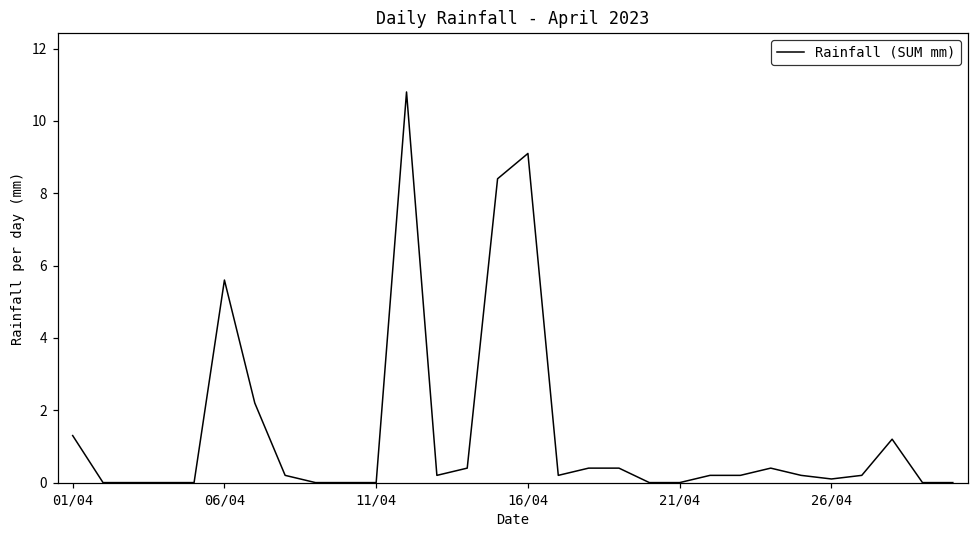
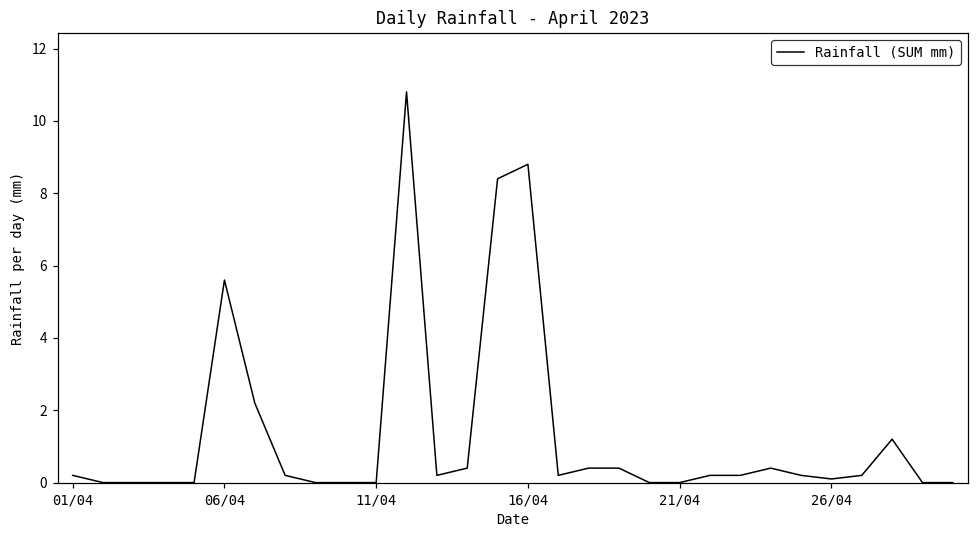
01/04: 1.3 -> 0.2
16/04: 9.1 -> 8.8
